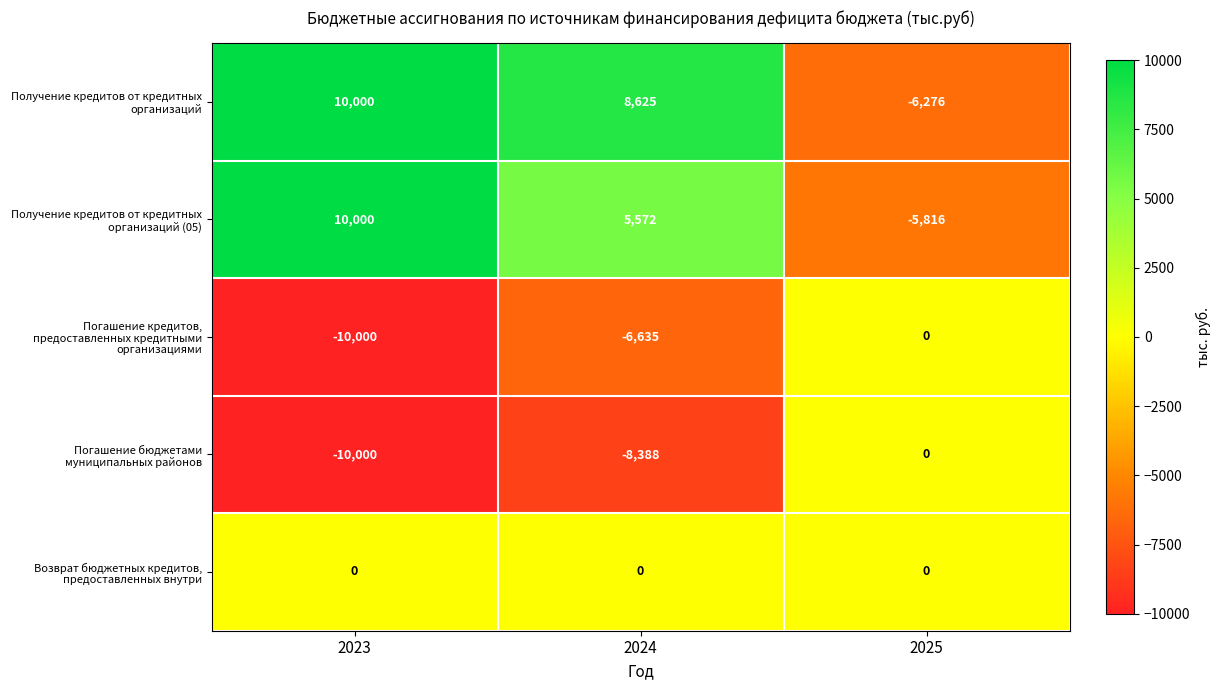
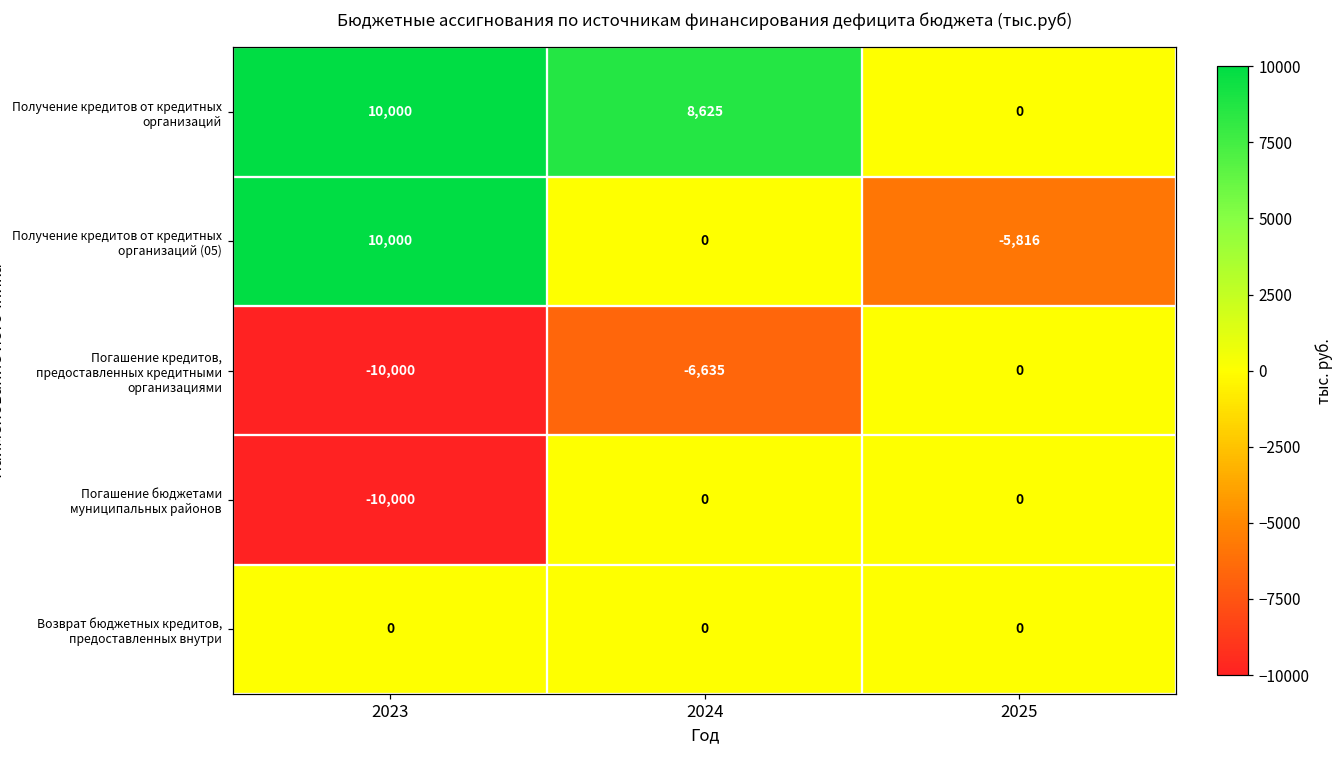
Получение кредитов от кредитных организаций, 2025: -6,276 -> 0
Получение кредитов от кредитных организаций (05), 2024: 5,572 -> 0
Погашение бюджетами муниципальных районов, 2024: -8,388 -> 0
